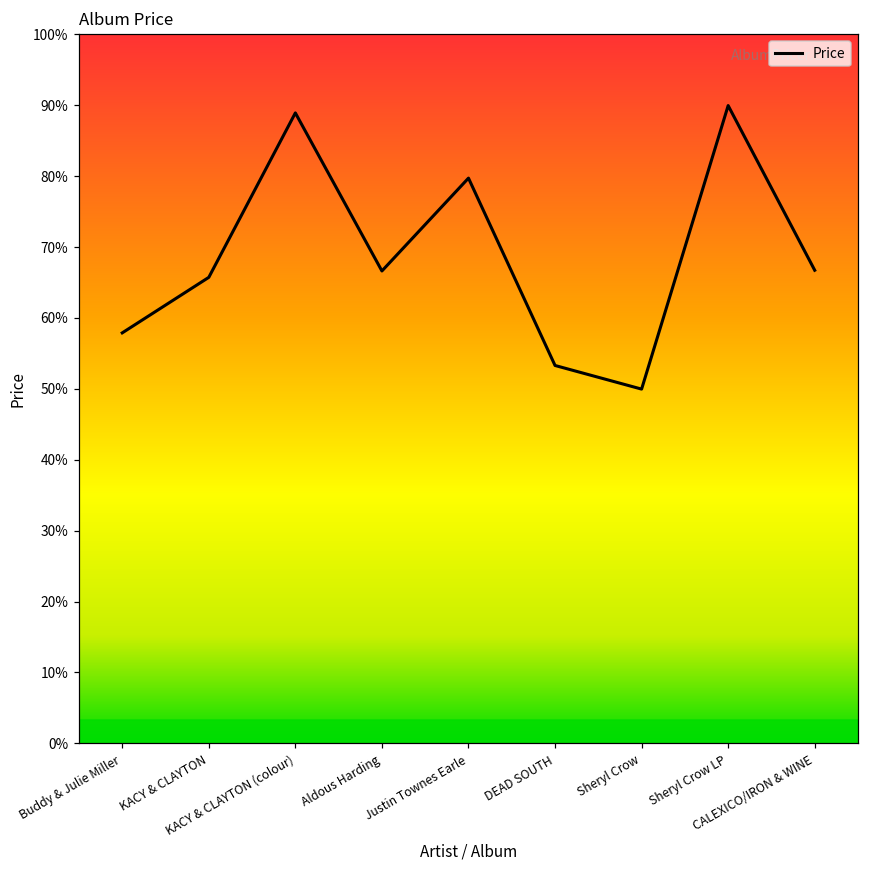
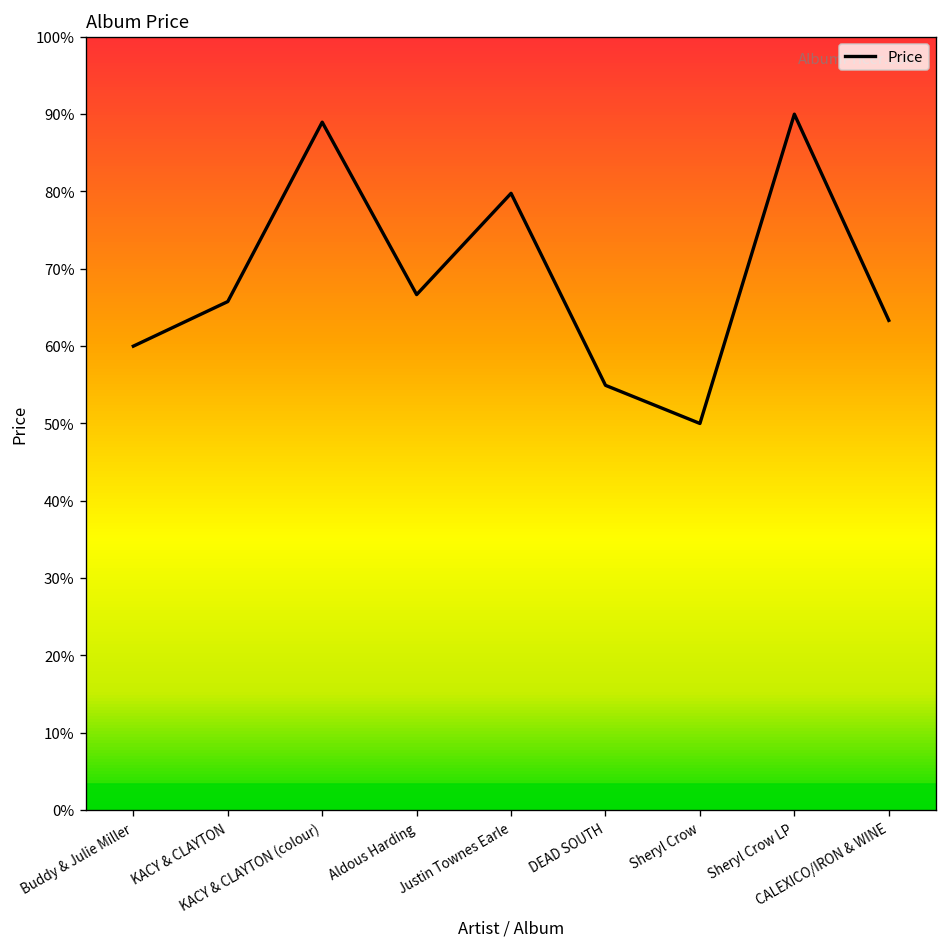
Buddy & Julie Miller: 58% -> 60%
DEAD SOUTH: 53% -> 55%
CALEXICO/IRON & WINE: 67% -> 63%
